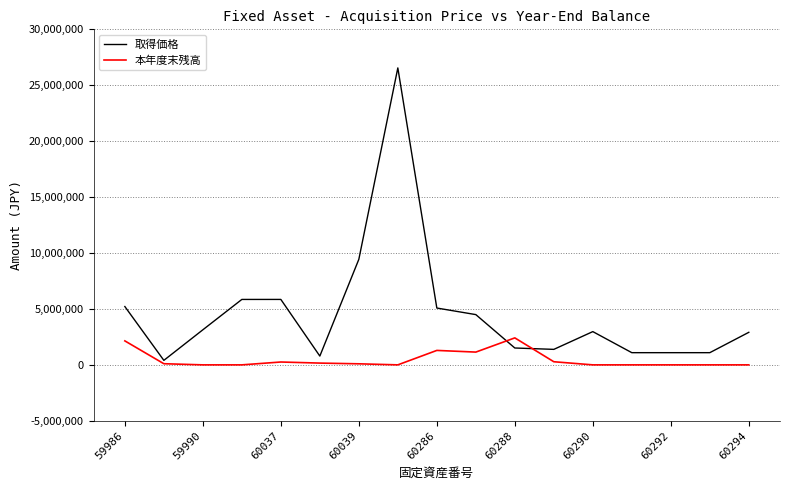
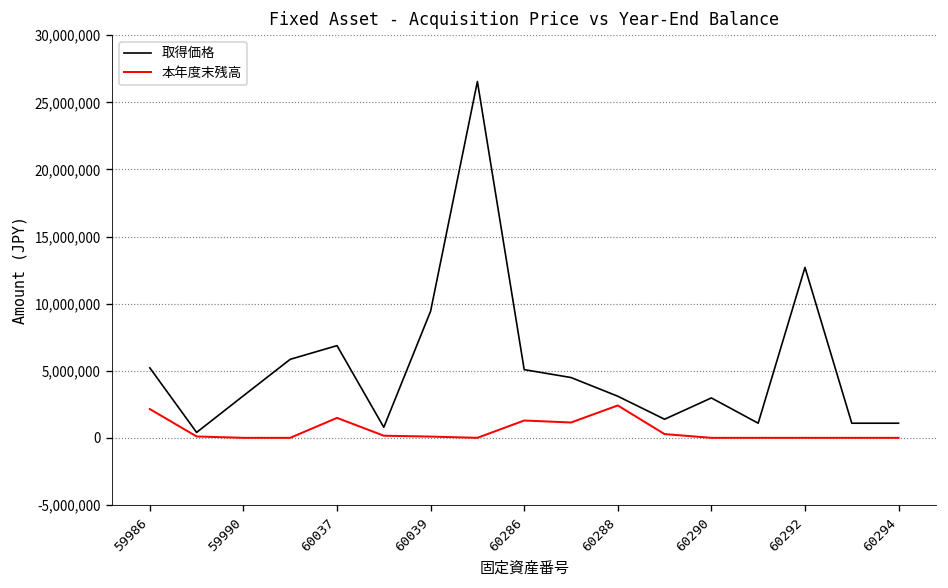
取得価格, 60037: 5,900,000 -> 6,900,000
本年度末残高, 60037: 300,000 -> 1,500,000
取得価格, 60288: 1,500,000 -> 3,100,000
取得価格, 60292: 1,100,000 -> 12,700,000
取得価格, 60294: 2,900,000 -> 1,100,000
